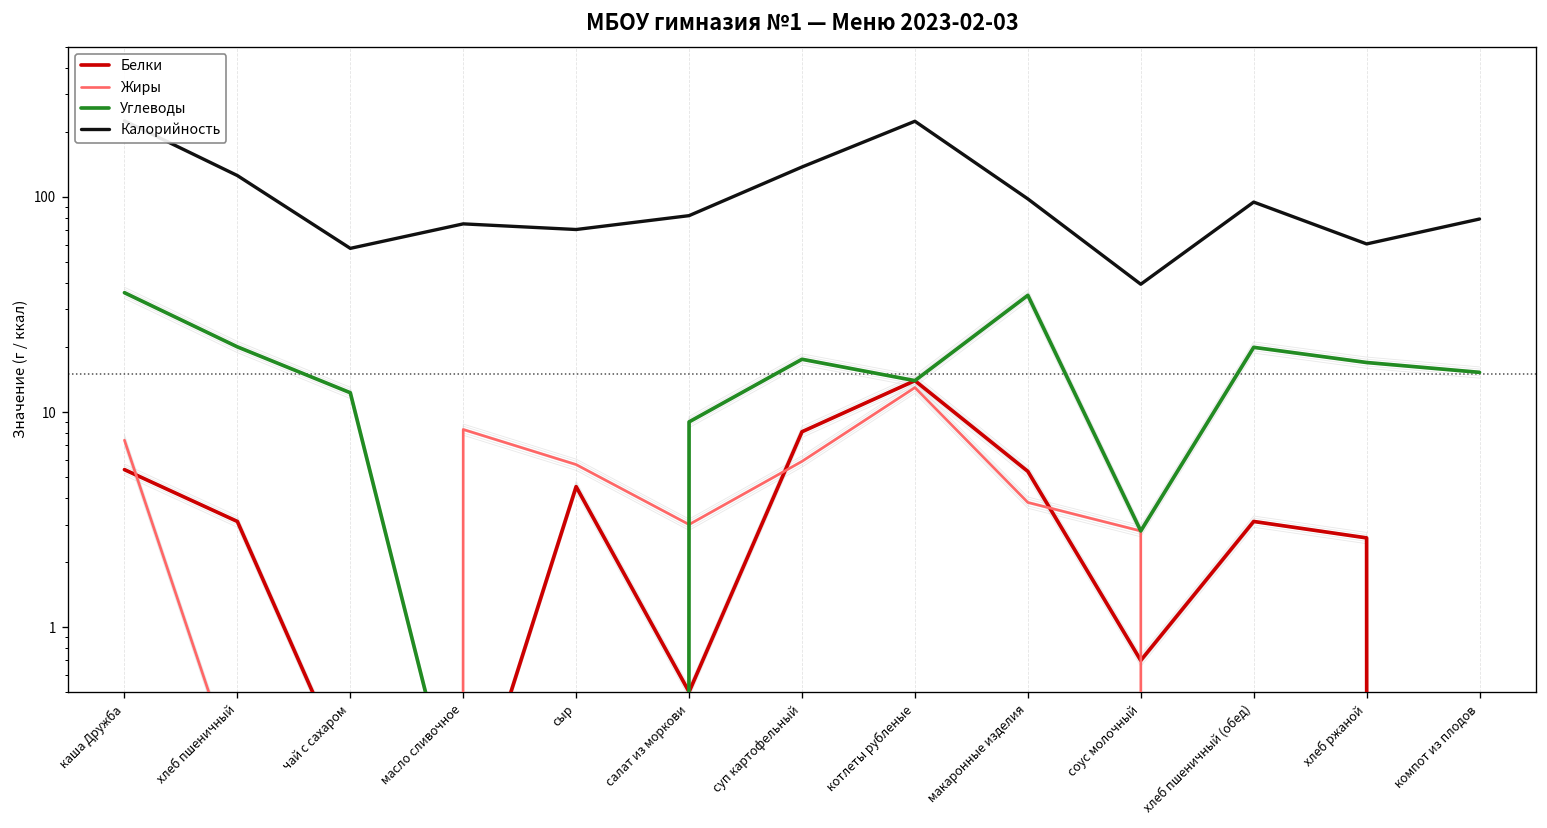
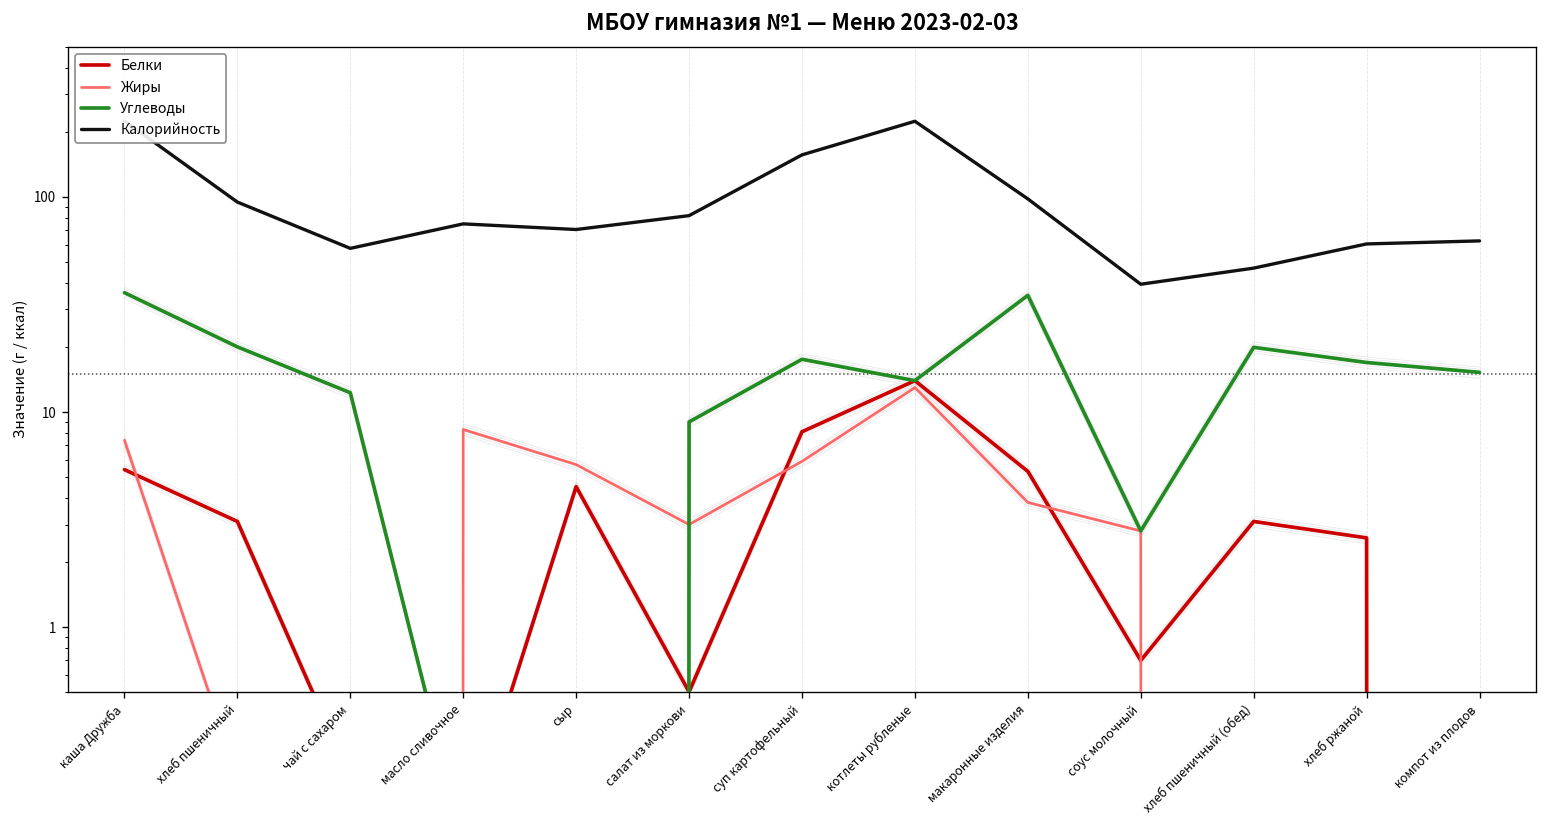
Калорийность, хлеб пшеничный: 130 -> 90
Калорийность, суп картофельный: 140 -> 160
Калорийность, хлеб пшеничный (обед): 90 -> 47
Калорийность, компот из плодов: 80 -> 63
